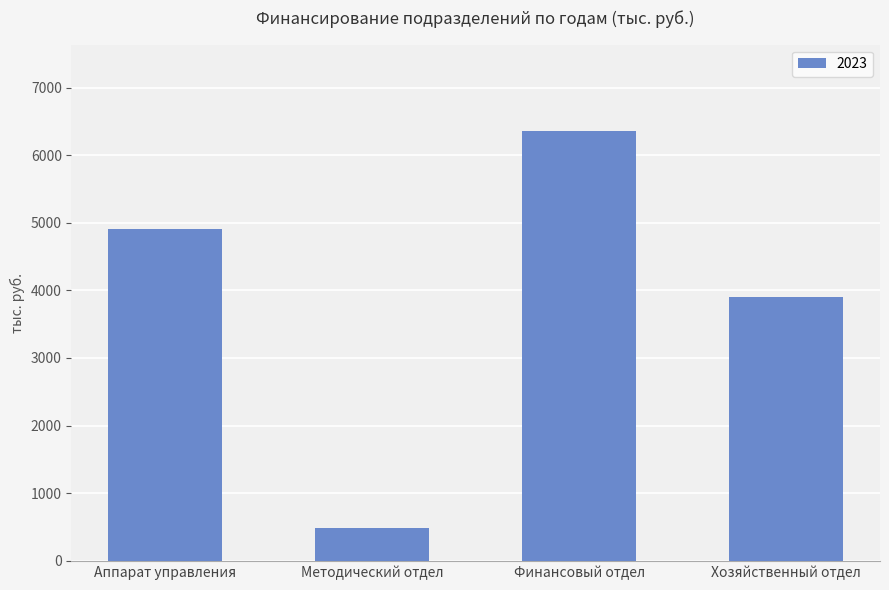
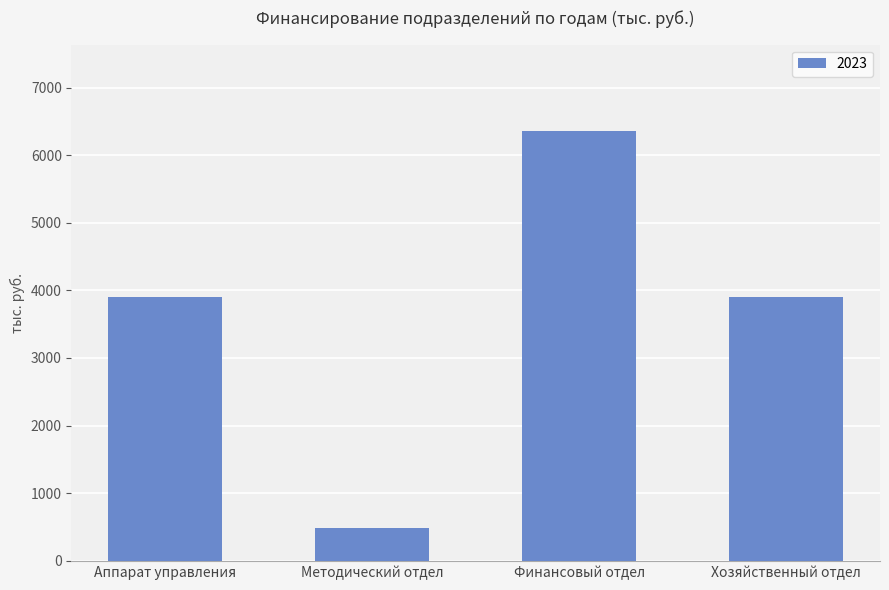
Аппарат управления: 4900 -> 3900
